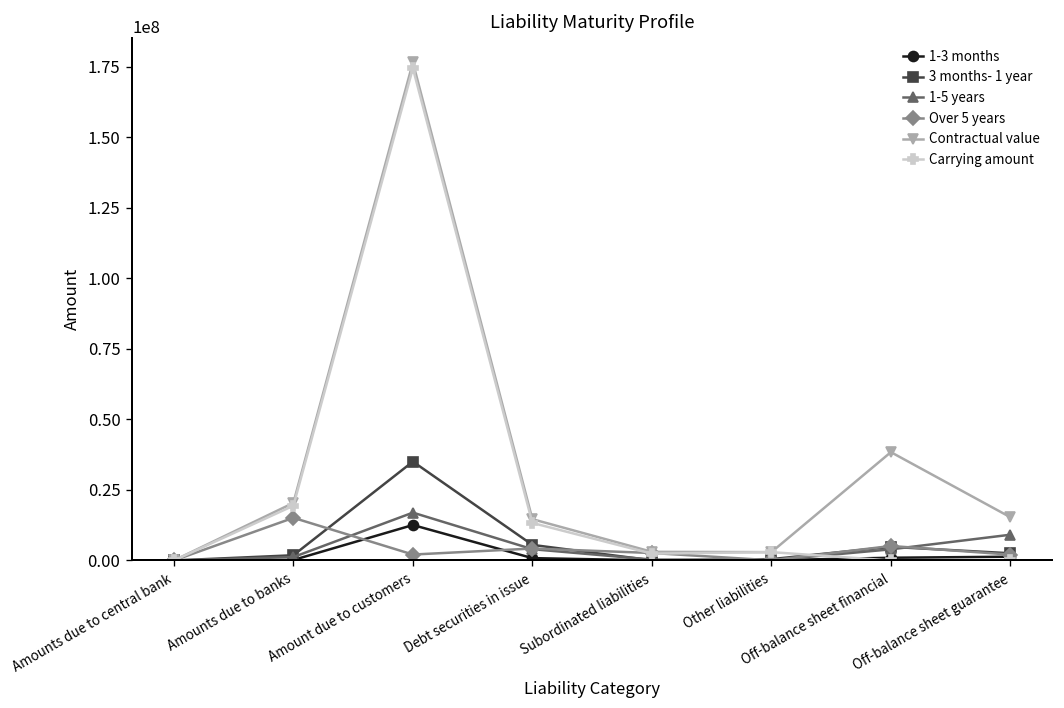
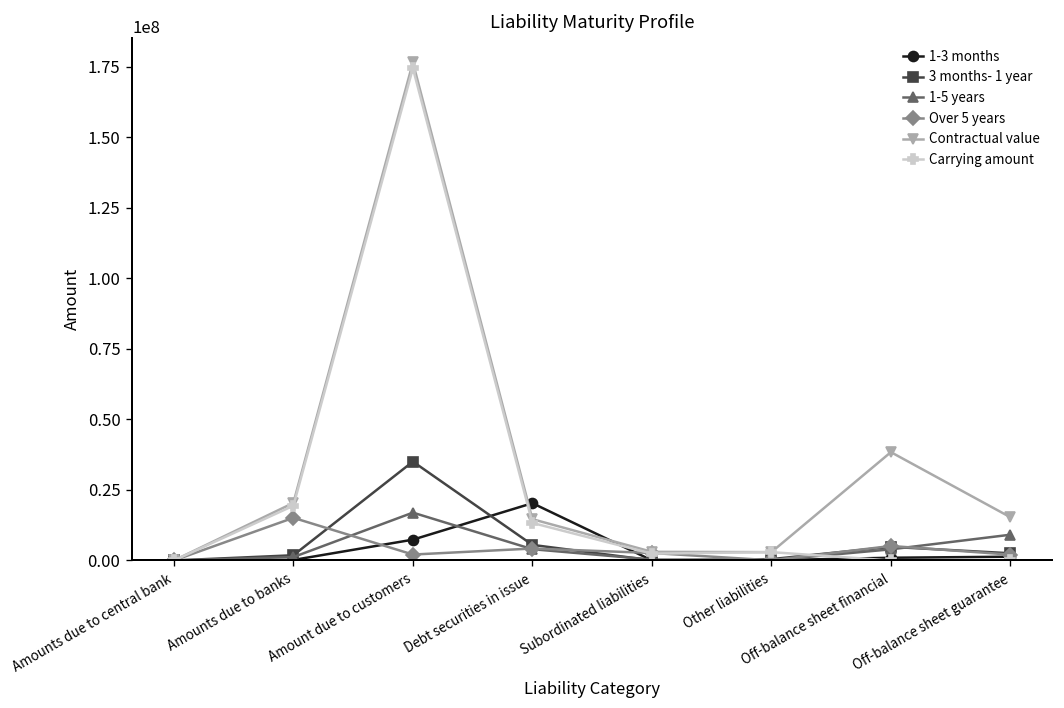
1-3 months, Amount due to customers: 13000000 -> 7000000
1-3 months, Debt securities in issue: 1000000 -> 20000000
